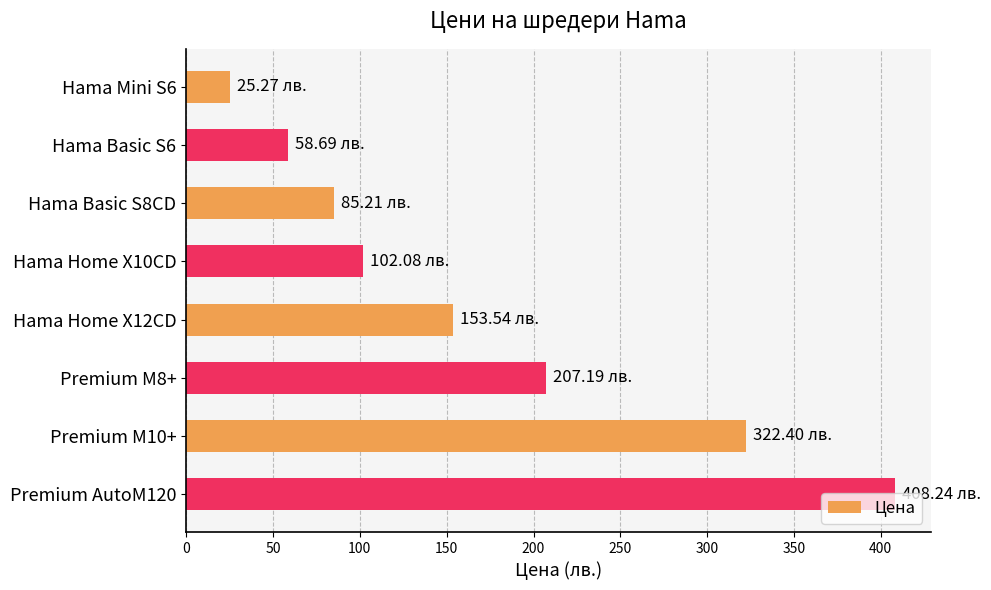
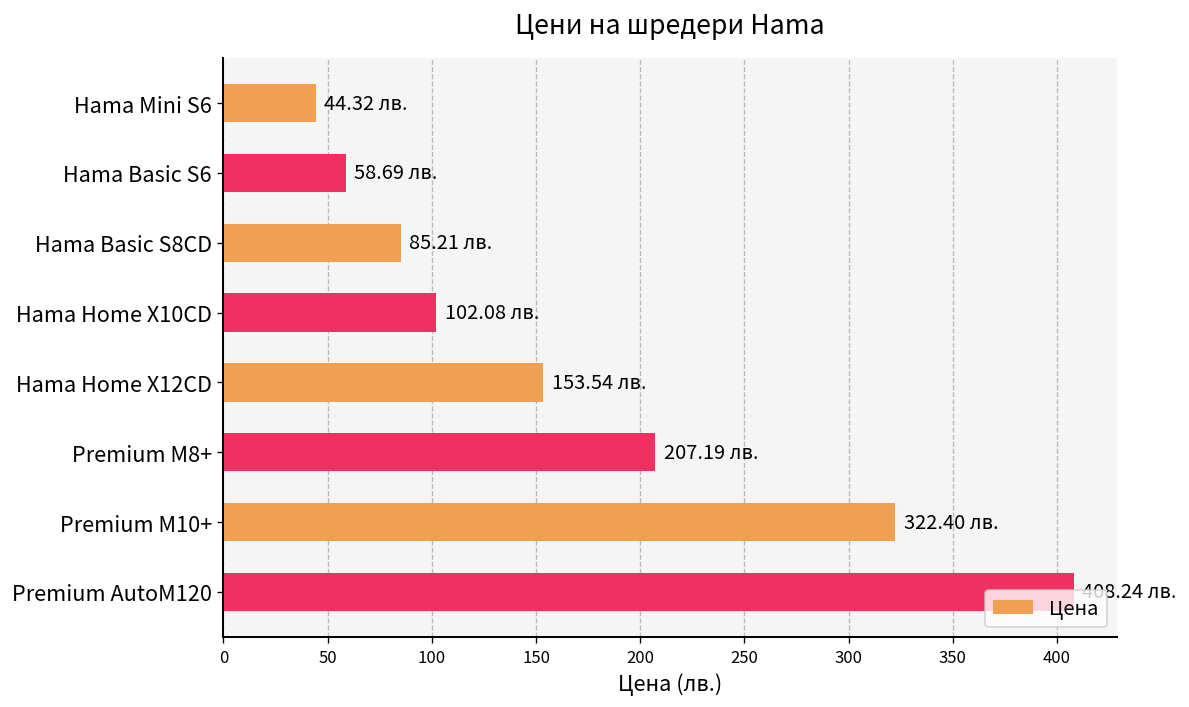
Hama Mini S6: 25.27 -> 44.32
